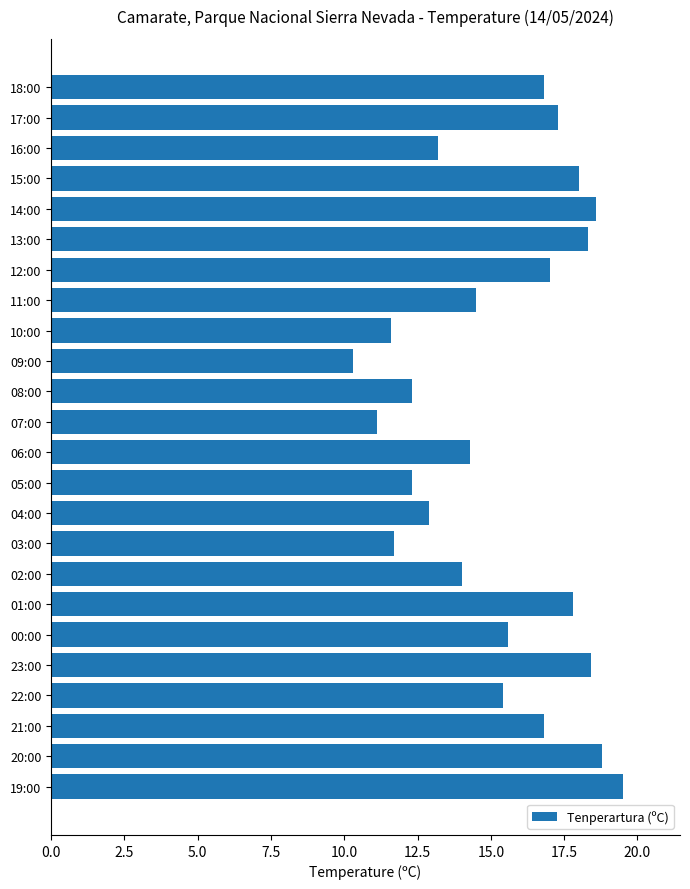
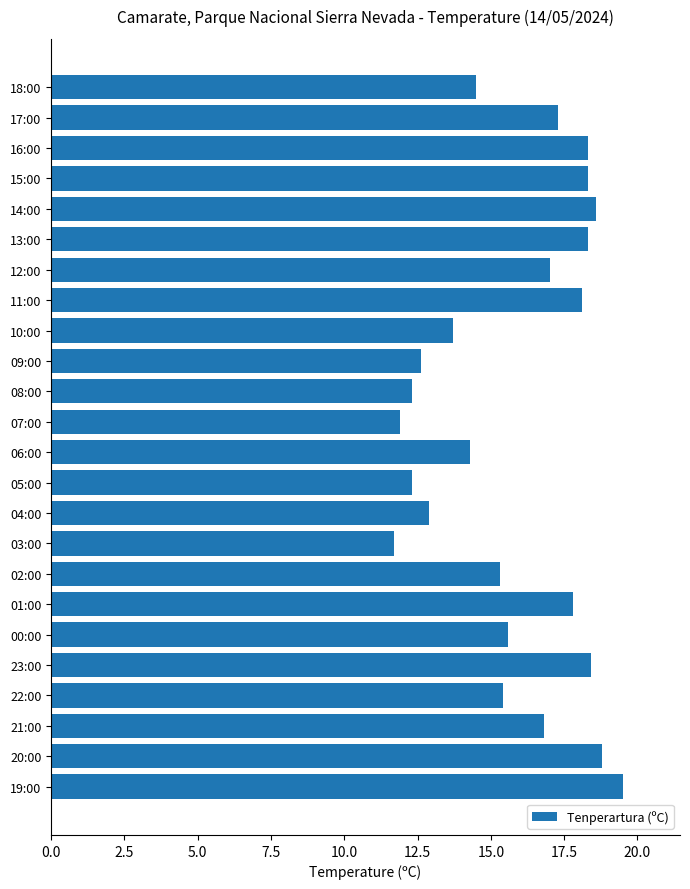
18:00: 16.8 -> 14.5
16:00: 13.2 -> 18.3
15:00: 18.0 -> 18.3
11:00: 14.5 -> 18.1
10:00: 11.6 -> 13.7
09:00: 10.3 -> 12.6
07:00: 11.1 -> 11.9
02:00: 14.0 -> 15.3
